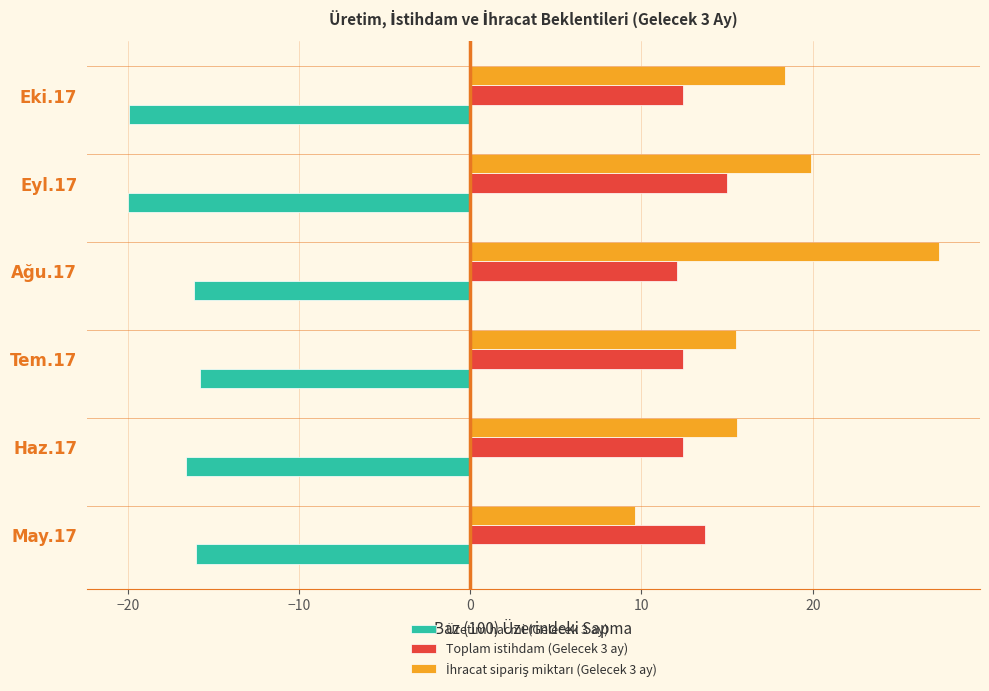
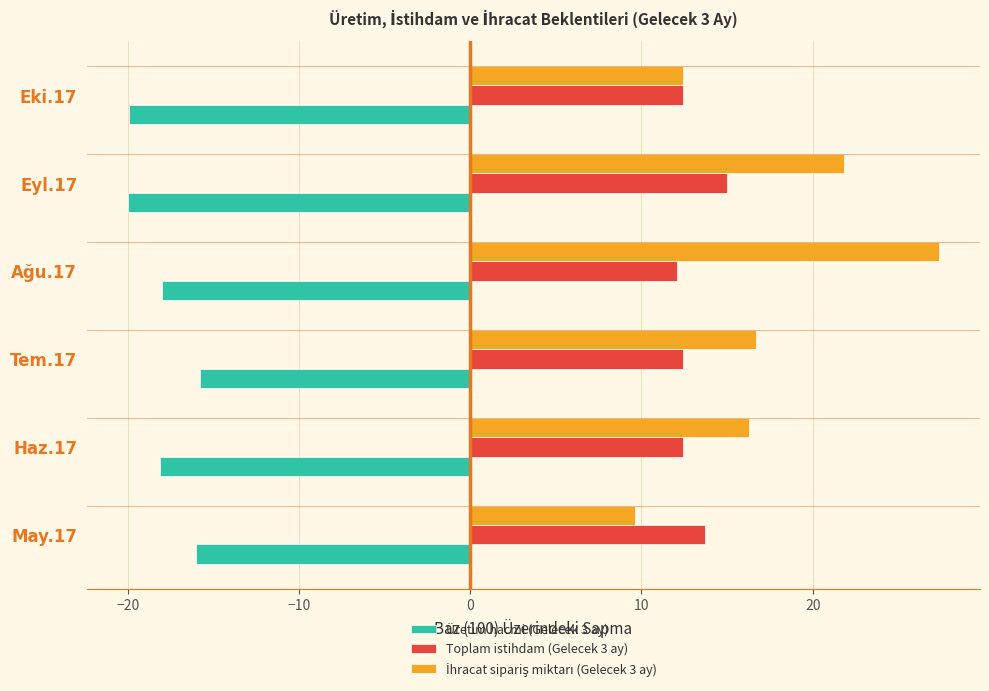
İhracat sipariş miktarı (Gelecek 3 ay), Eki.17: 18.4 -> 12.4
İhracat sipariş miktarı (Gelecek 3 ay), Eyl.17: 19.9 -> 21.8
Üretim hacmi (Gelecek 3 ay), Ağu.17: -16.1 -> -18.0
İhracat sipariş miktarı (Gelecek 3 ay), Tem.17: 15.5 -> 16.7
İhracat sipariş miktarı (Gelecek 3 ay), Haz.17: 15.6 -> 16.3
Üretim hacmi (Gelecek 3 ay), Haz.17: -16.6 -> -18.1
